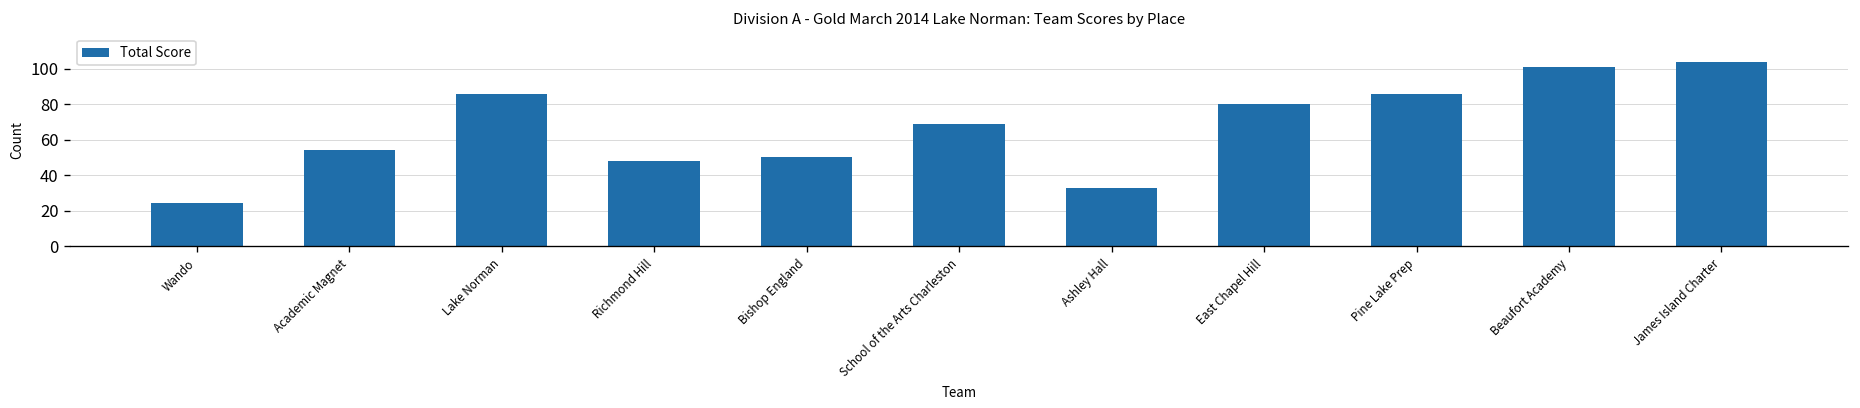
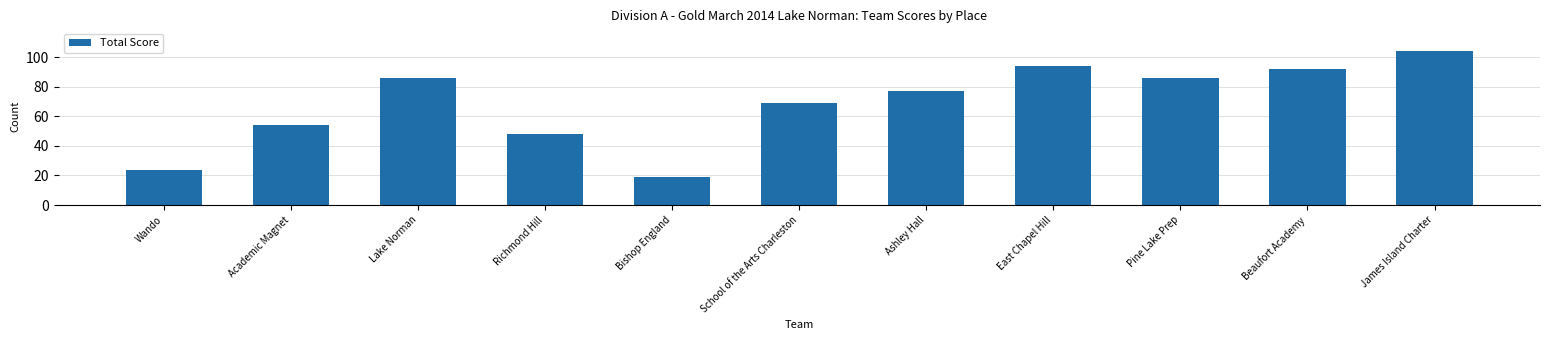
Bishop England: 50 -> 19
Ashley Hall: 33 -> 77
East Chapel Hill: 80 -> 94
Beaufort Academy: 101 -> 92
